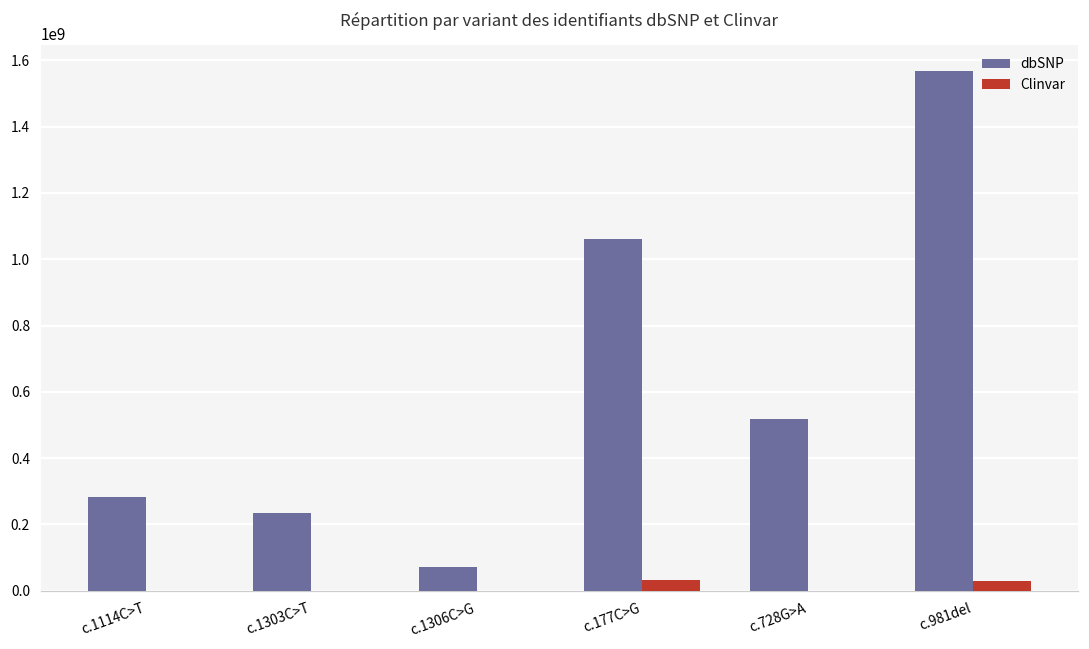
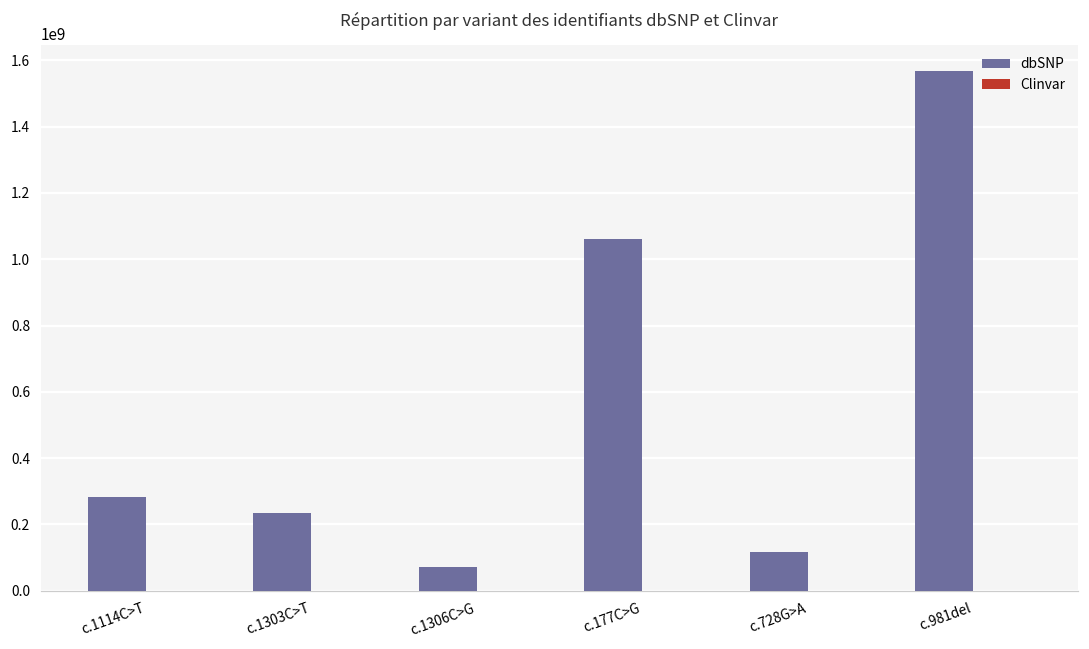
Clinvar, c.177C>G: 30000000 -> 0
dbSNP, c.728G>A: 520000000 -> 120000000
Clinvar, c.981del: 30000000 -> 0
